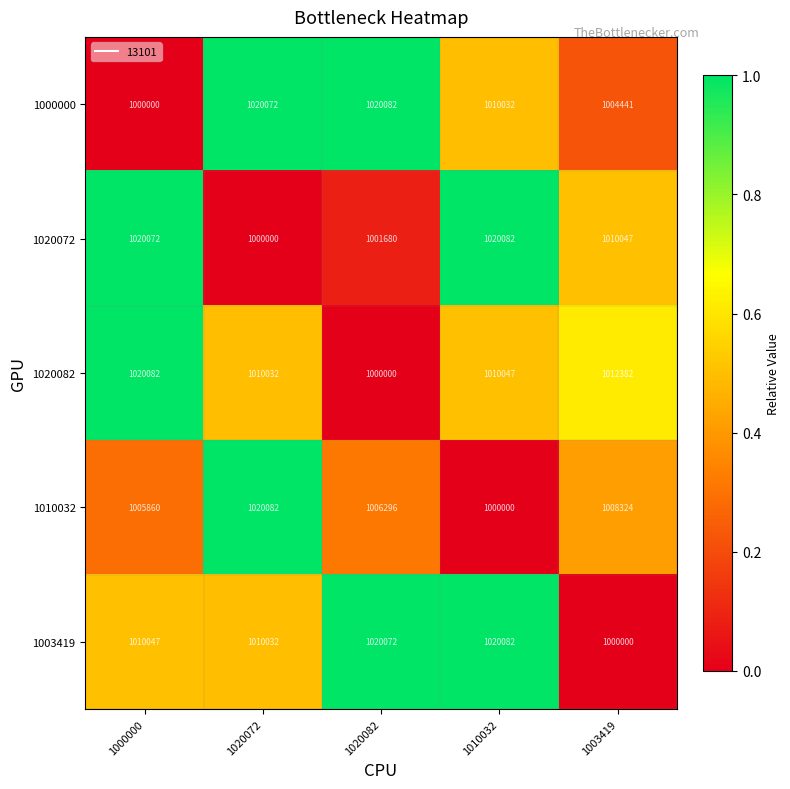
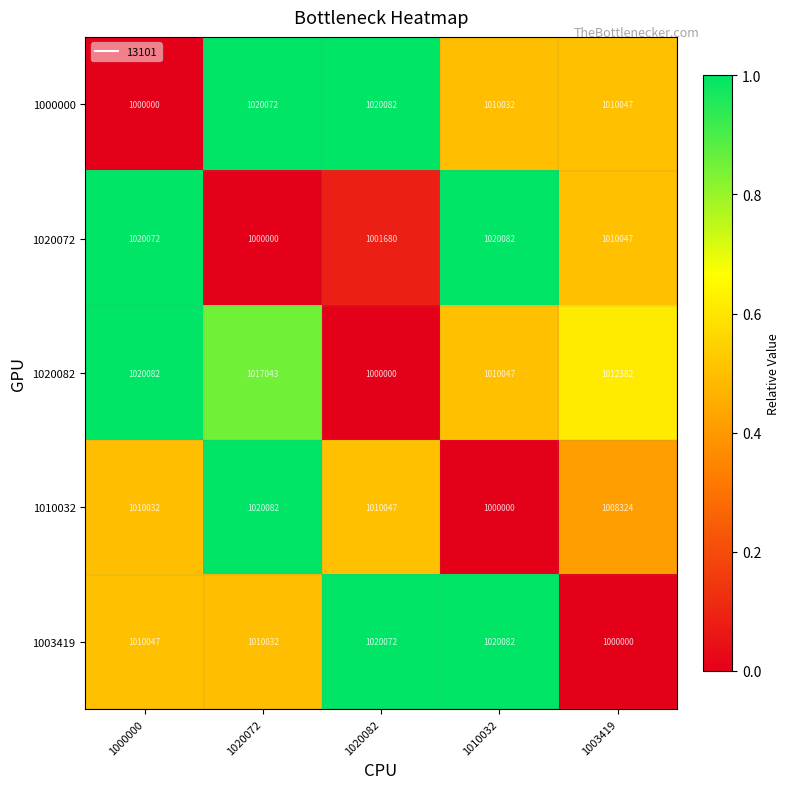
1000000, 1003419: 1004441 -> 1010047
1020082, 1020072: 1010032 -> 1017043
1010032, 1000000: 1005860 -> 1010032
1010032, 1020082: 1006296 -> 1010047
